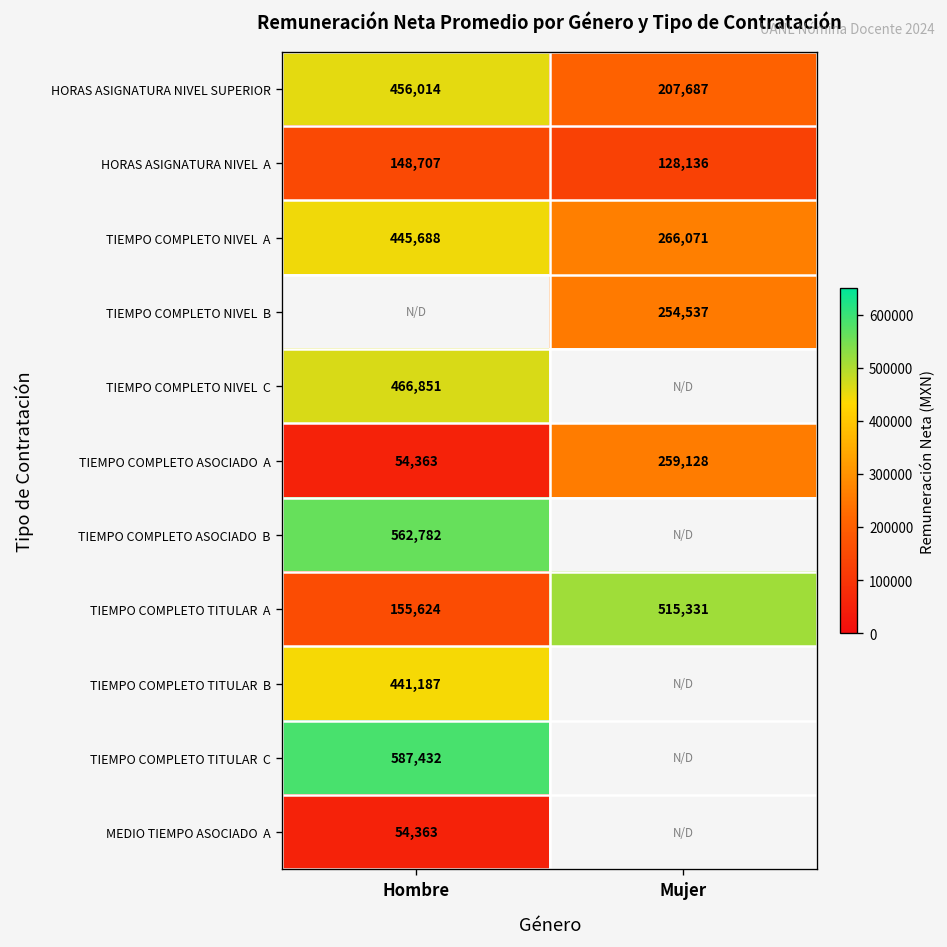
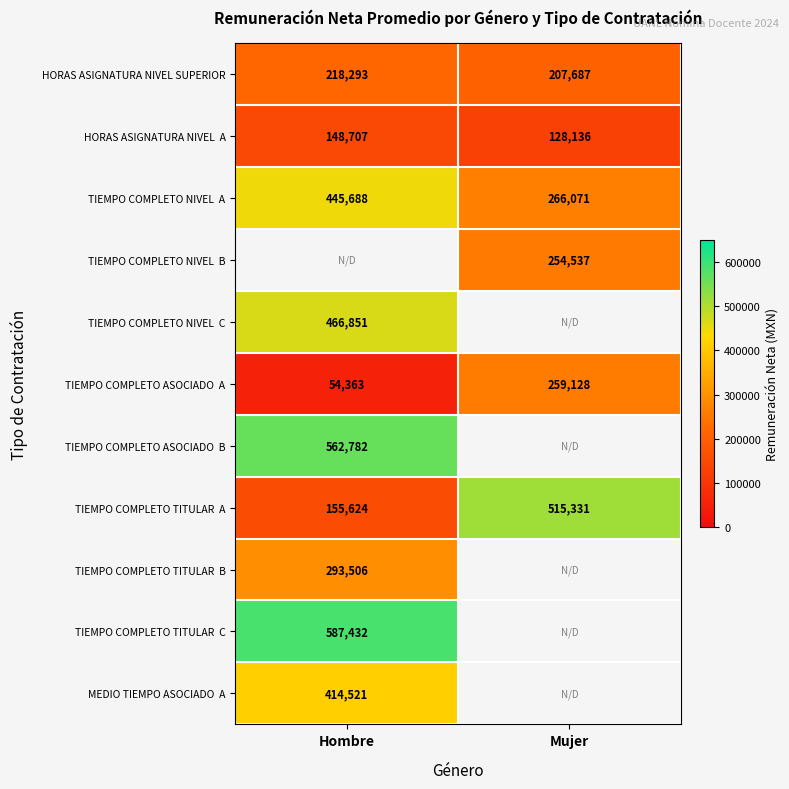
HORAS ASIGNATURA NIVEL SUPERIOR, Hombre: 456,014 -> 218,293
TIEMPO COMPLETO TITULAR B, Hombre: 441,187 -> 293,506
MEDIO TIEMPO ASOCIADO A, Hombre: 54,363 -> 414,521
